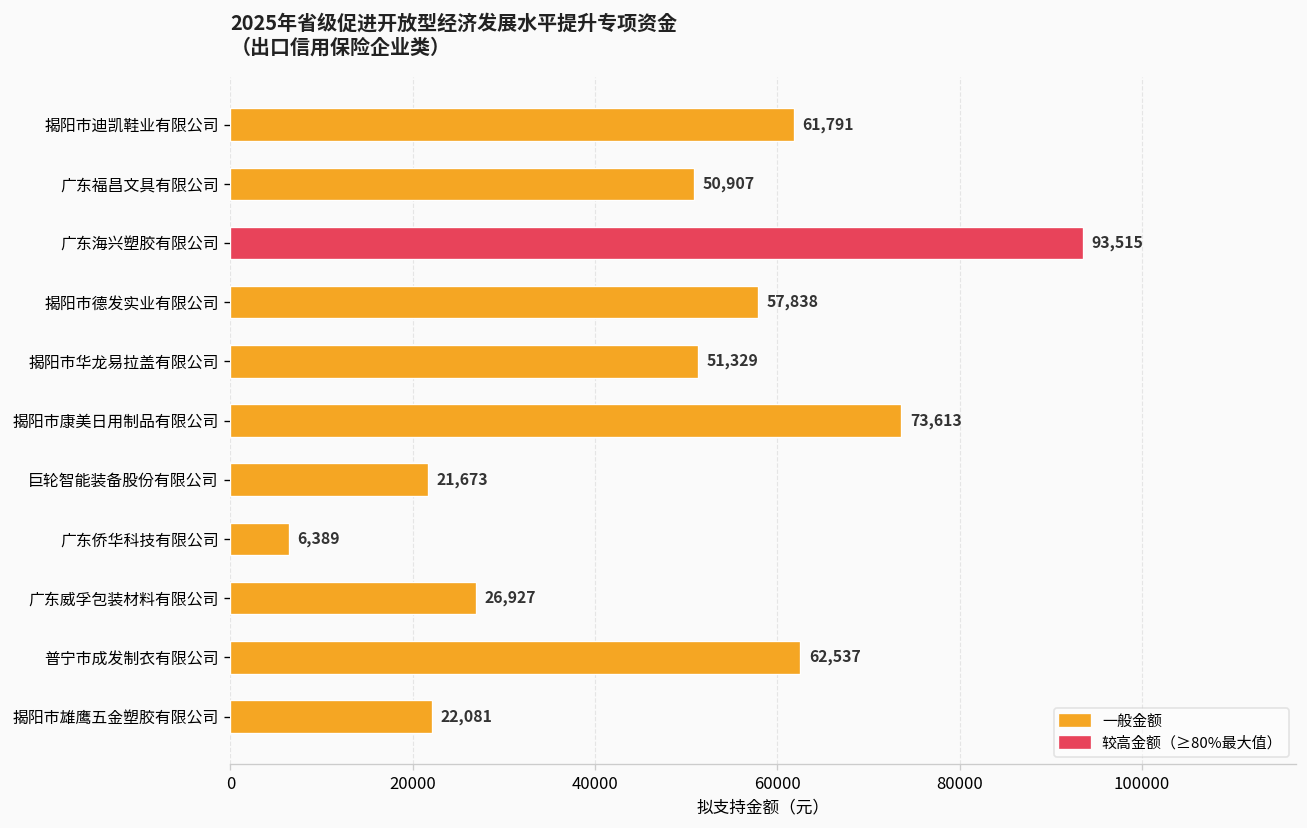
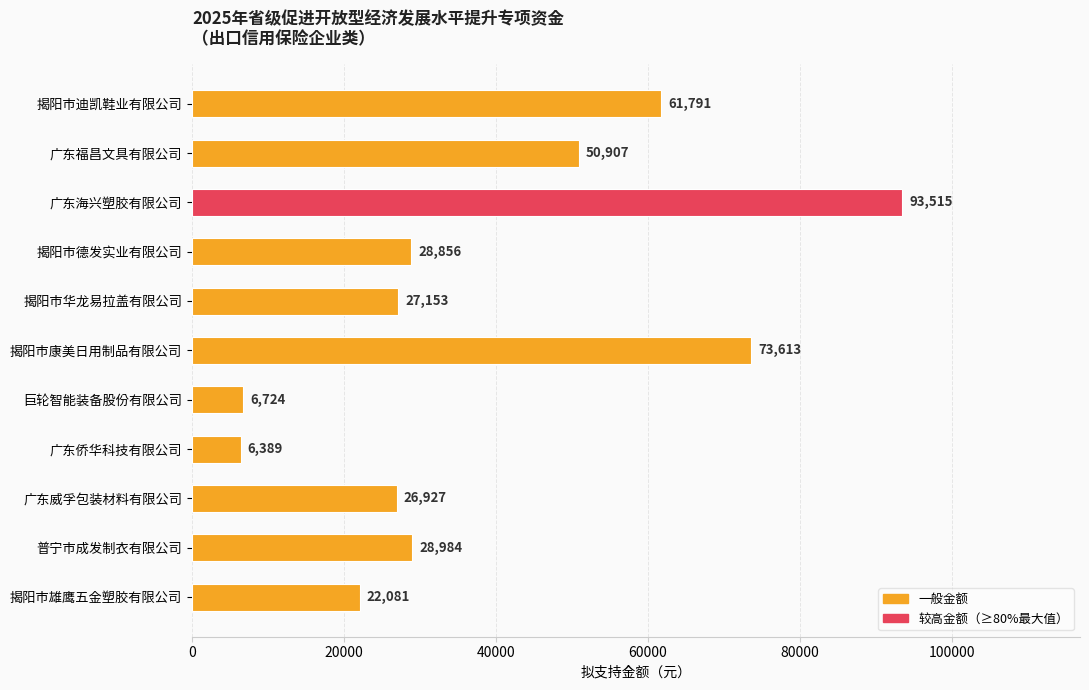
揭阳市德发实业有限公司: 57,838 -> 28,856
揭阳市华龙易拉盖有限公司: 51,329 -> 27,153
巨轮智能装备股份有限公司: 21,673 -> 6,724
普宁市成发制衣有限公司: 62,537 -> 28,984
